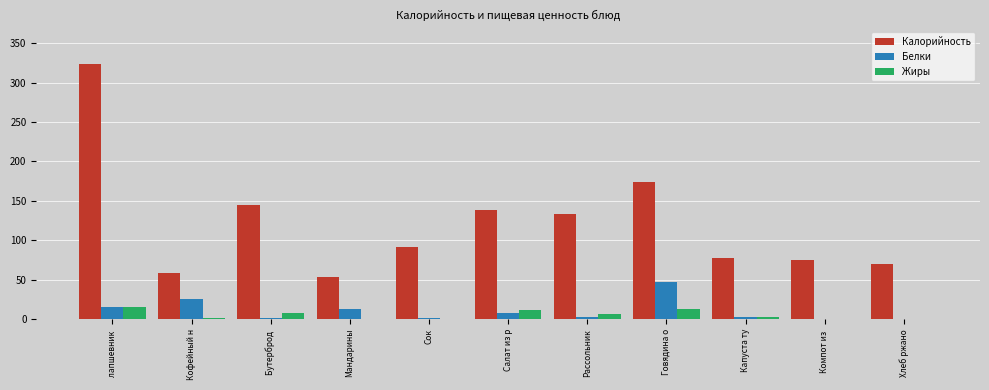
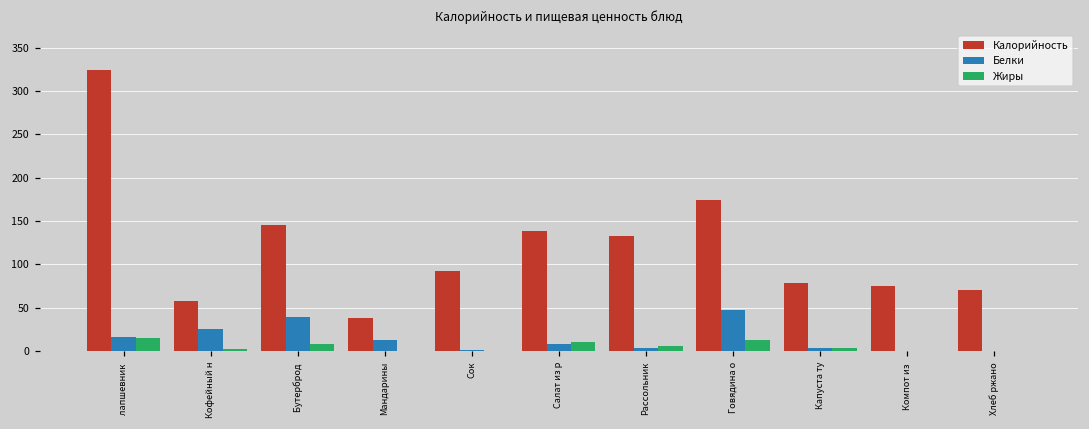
Белки, Бутерброд: 0 -> 40
Калорийность, Мандарины: 50 -> 40
